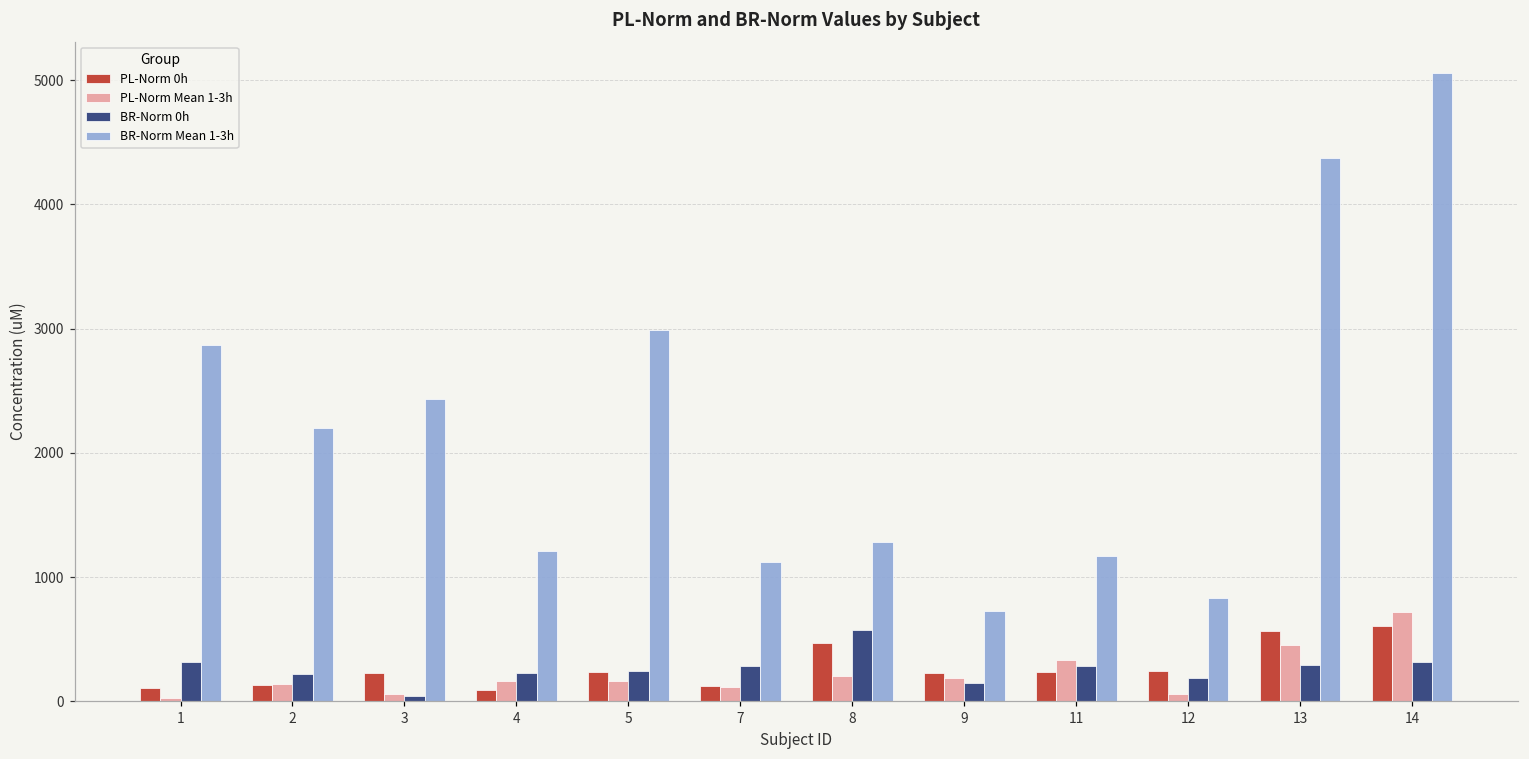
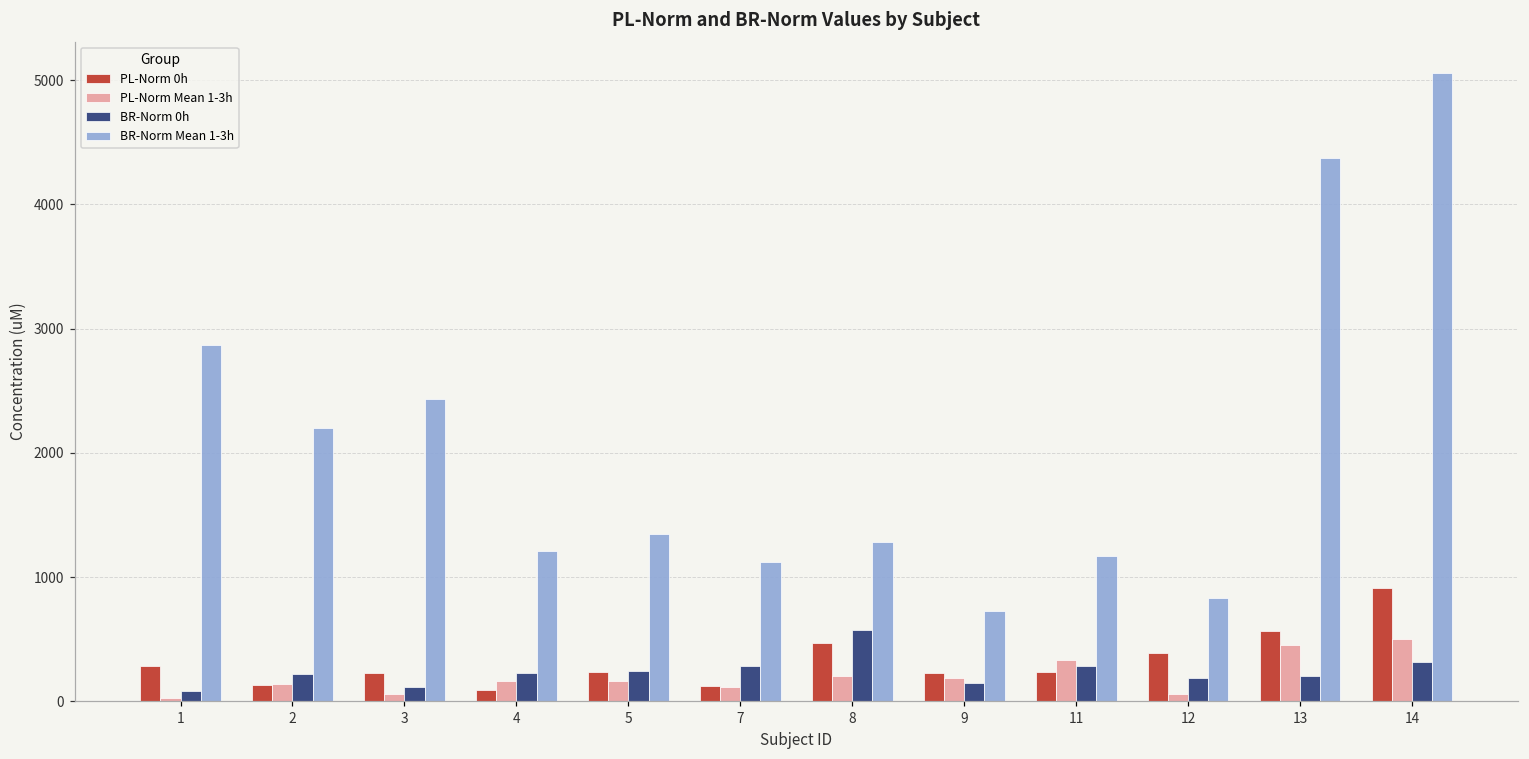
PL-Norm 0h, 1: 110 -> 290
BR-Norm 0h, 1: 320 -> 90
BR-Norm 0h, 3: 50 -> 120
BR-Norm Mean 1-3h, 5: 2990 -> 1350
PL-Norm 0h, 12: 250 -> 390
BR-Norm 0h, 13: 290 -> 210
PL-Norm 0h, 14: 610 -> 910
PL-Norm Mean 1-3h, 14: 720 -> 510
